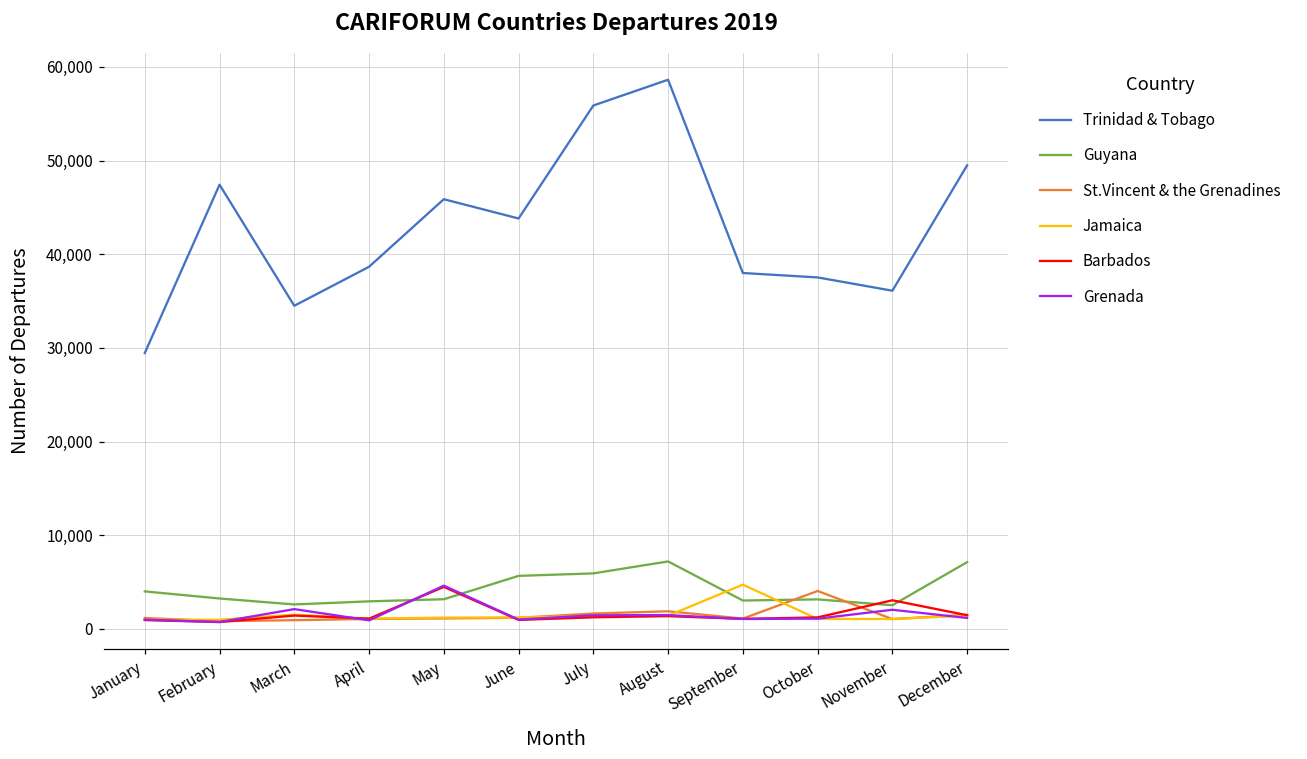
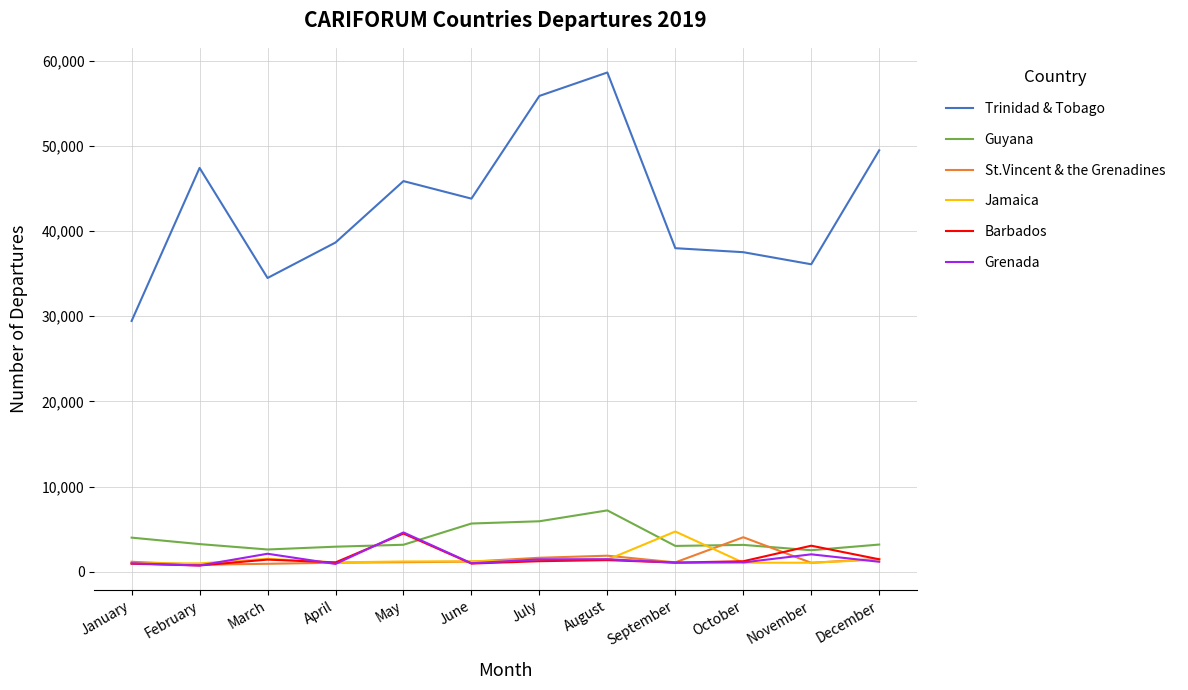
Guyana, December: 7,000 -> 3,000
